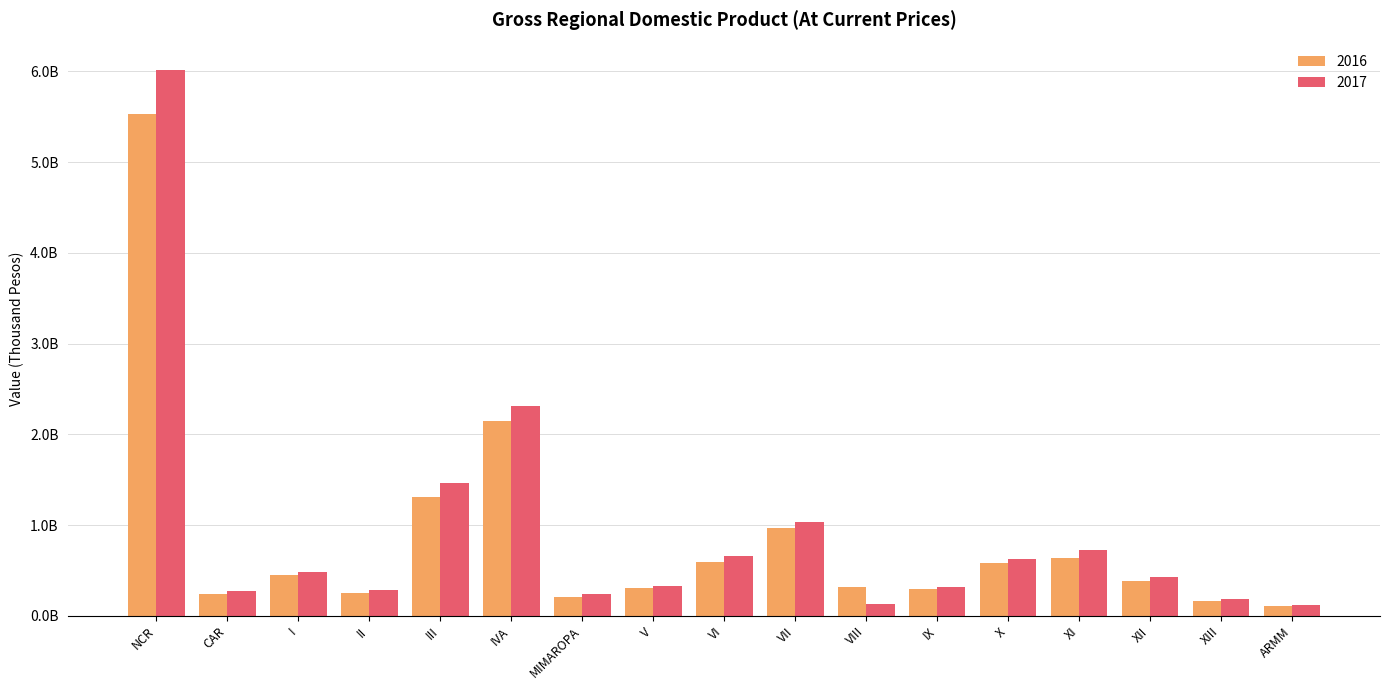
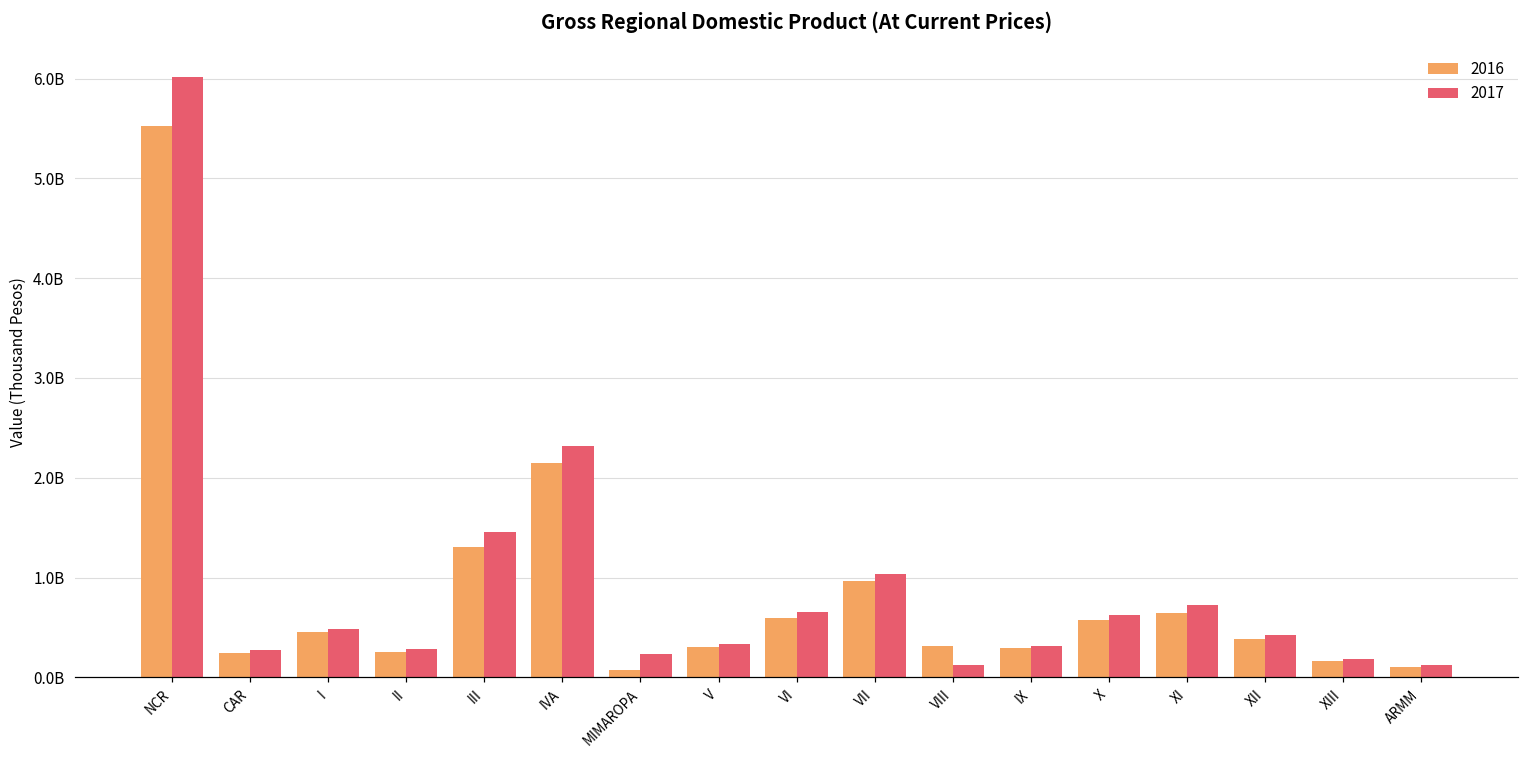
2016, MIMAROPA: 200000000 -> 100000000
